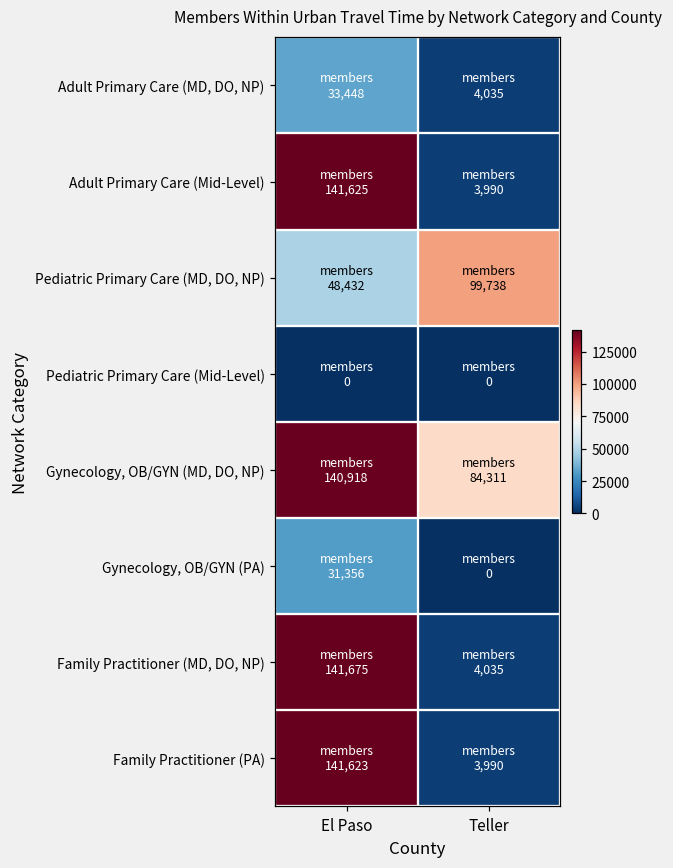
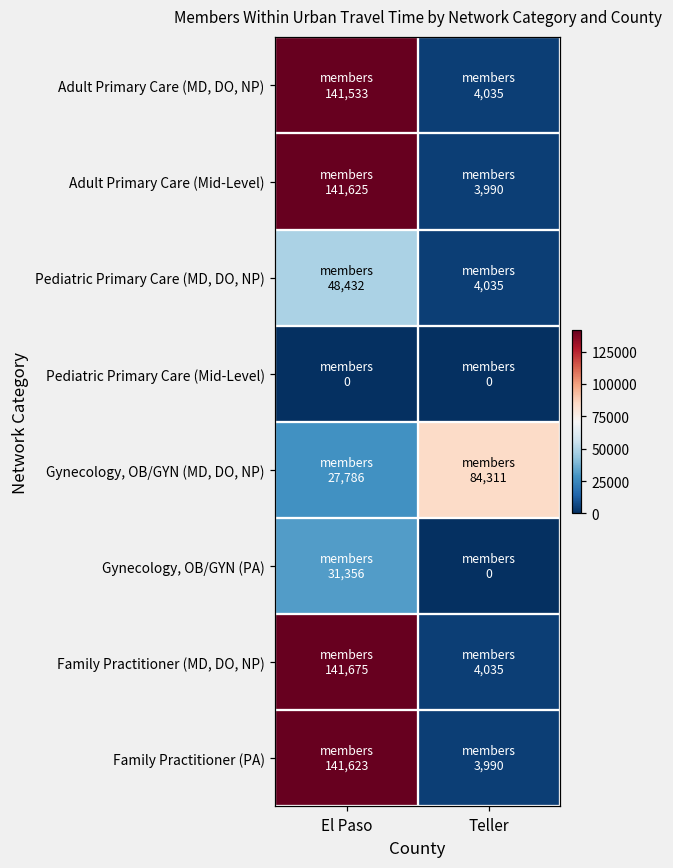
Adult Primary Care (MD, DO, NP), El Paso: 33,448 -> 141,533
Pediatric Primary Care (MD, DO, NP), Teller: 99,738 -> 4,035
Gynecology, OB/GYN (MD, DO, NP), El Paso: 140,918 -> 27,786
